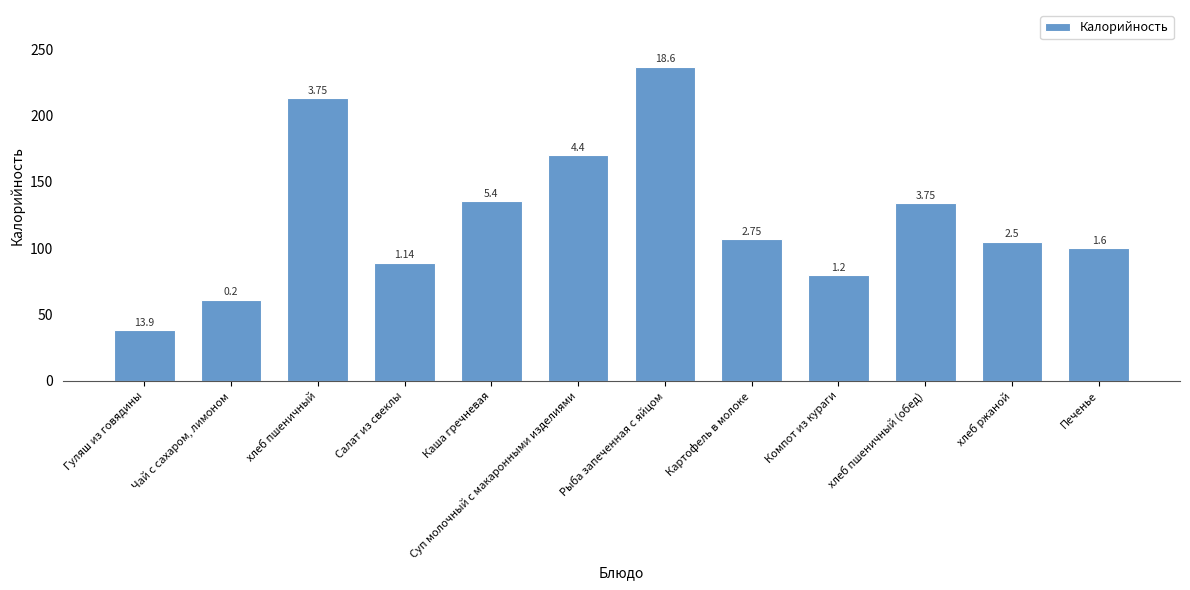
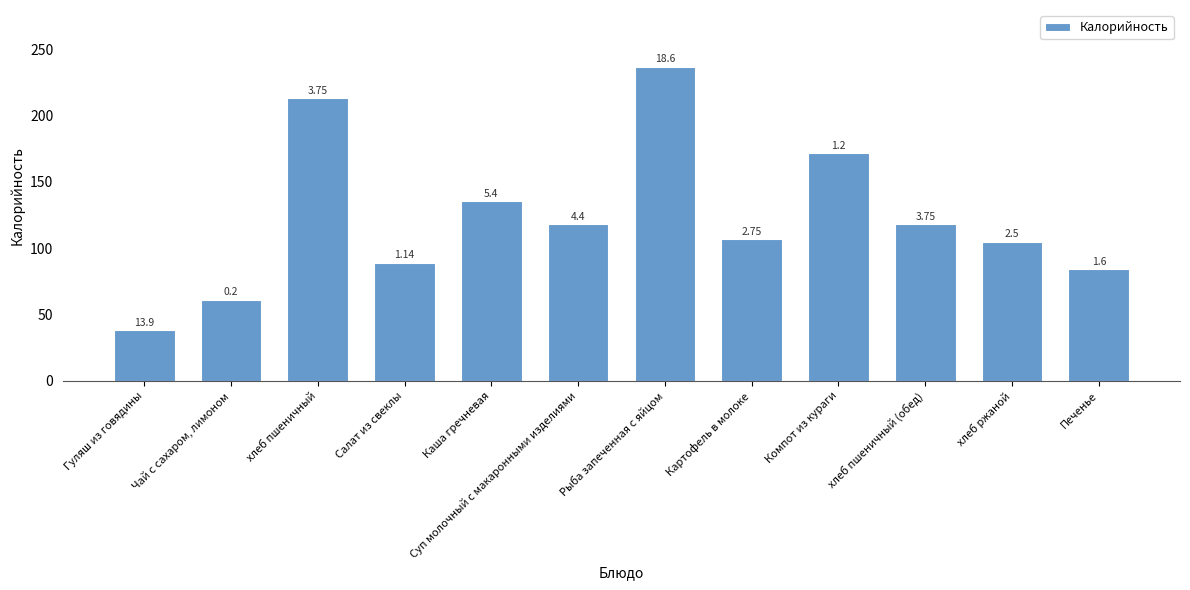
Суп молочный с макаронными изделиями: 170 -> 118
Компот из кураги: 80 -> 172
хлеб пшеничный (обед): 134 -> 118
Печенье: 100 -> 84
